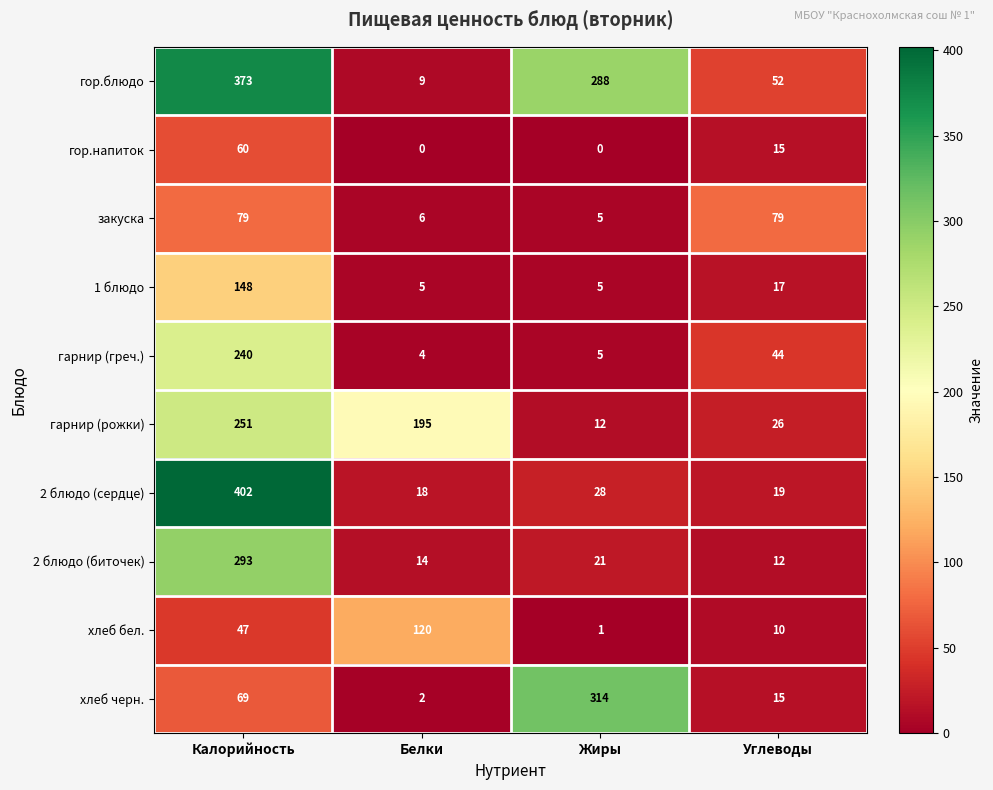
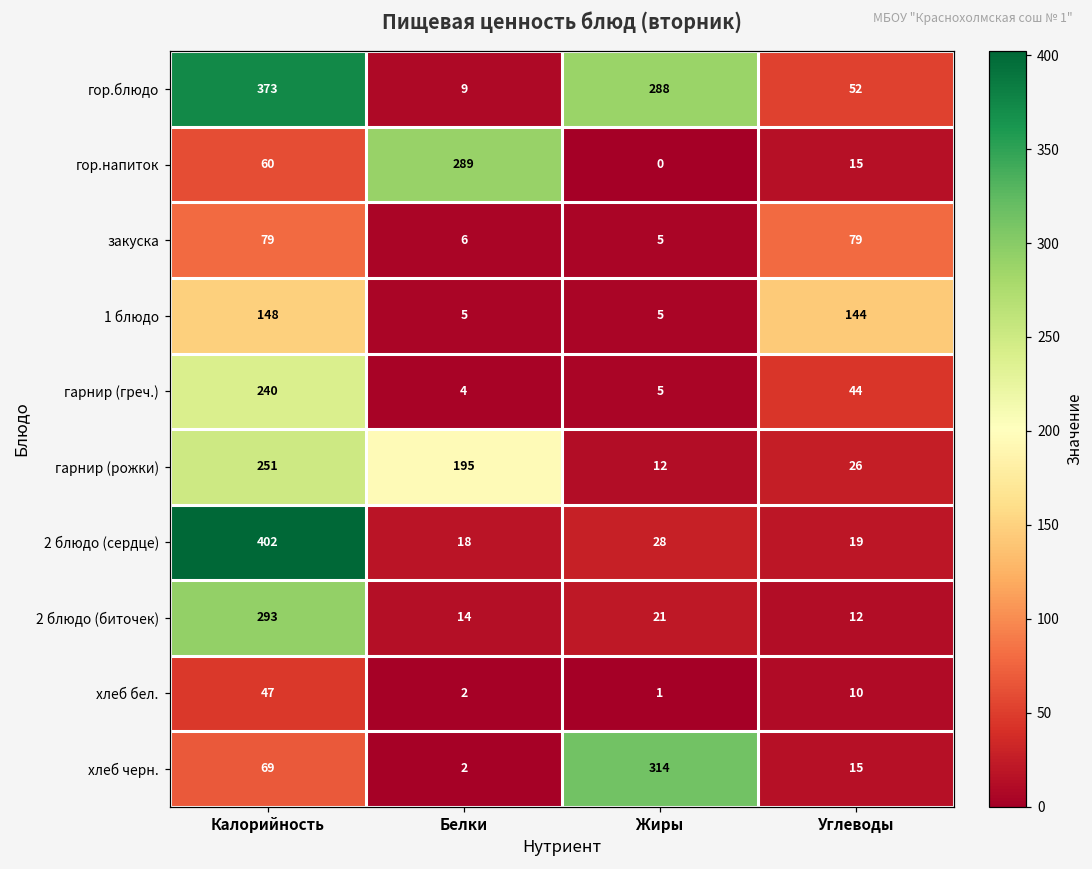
гор.напиток, Белки: 0 -> 289
1 блюдо, Углеводы: 17 -> 144
хлеб бел., Белки: 120 -> 2
